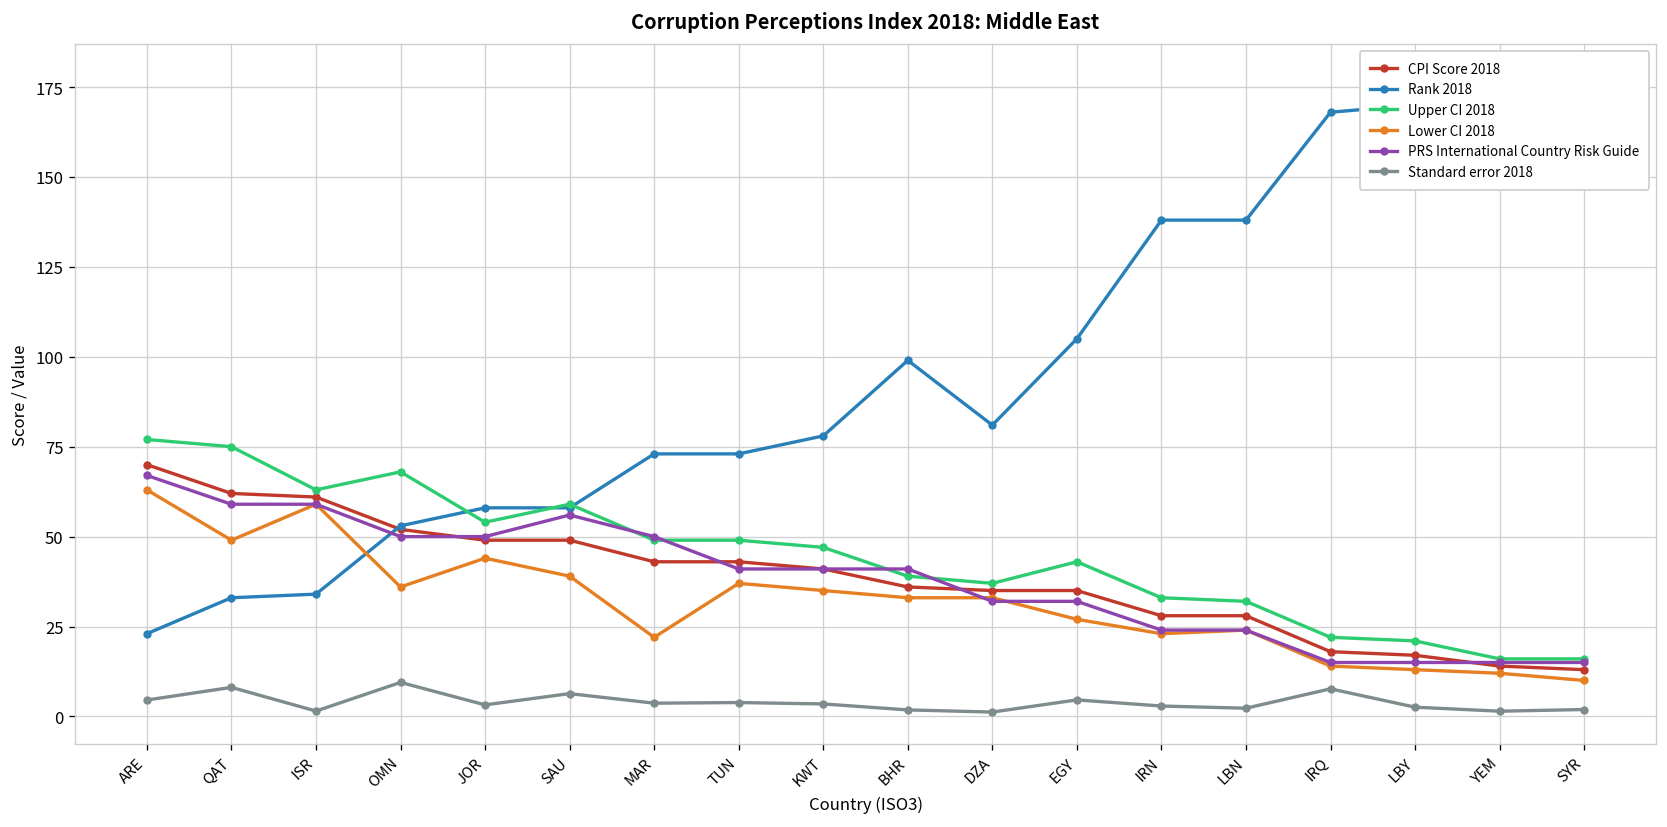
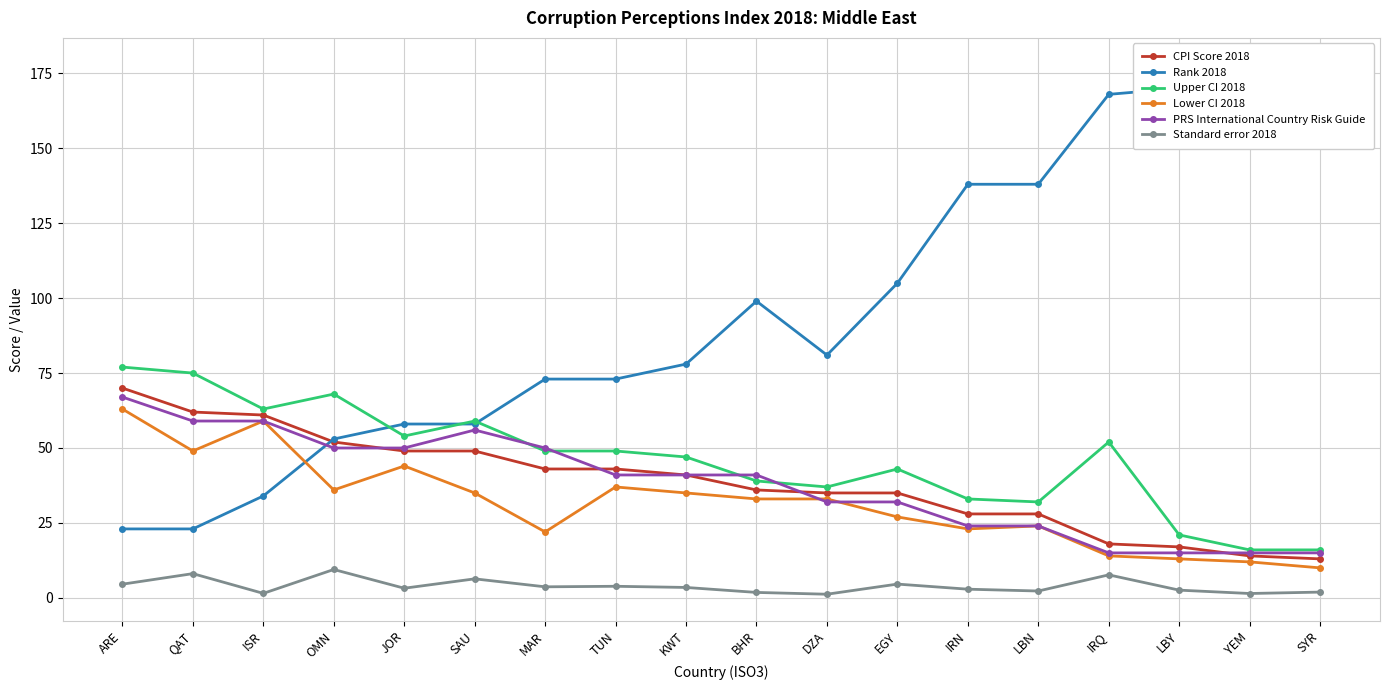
Rank 2018, QAT: 33 -> 23
Lower CI 2018, SAU: 39 -> 35
Upper CI 2018, IRQ: 22 -> 52
